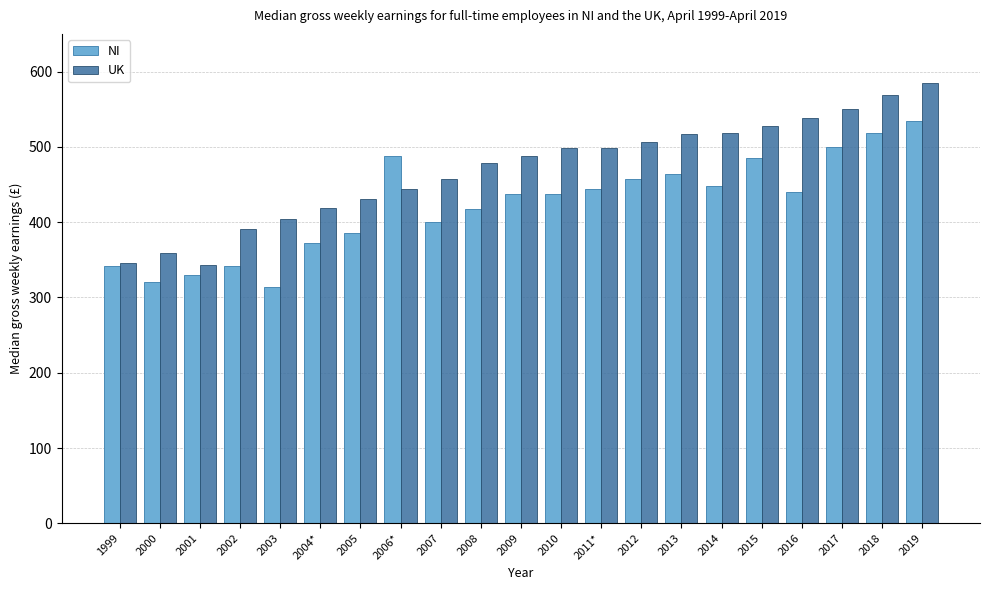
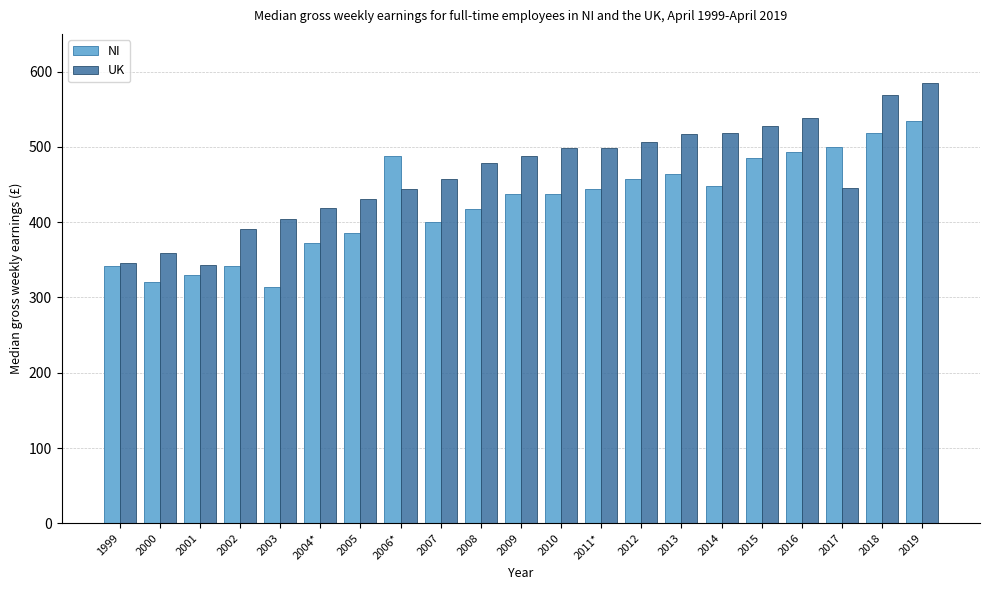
NI, 2016: 440 -> 490
UK, 2017: 550 -> 450
